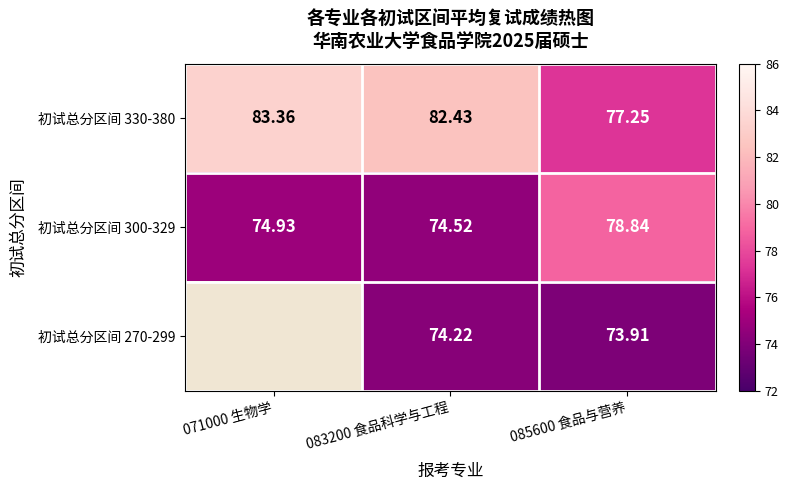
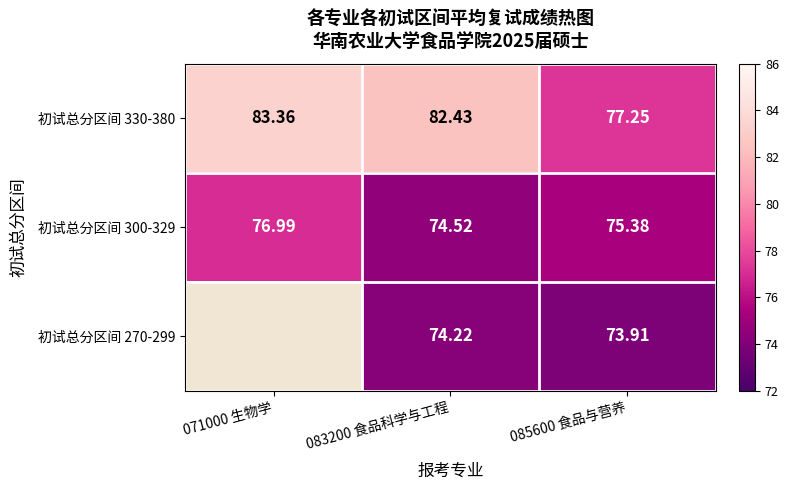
初试总分区间 300-329, 071000 生物学: 74.93 -> 76.99
初试总分区间 300-329, 085600 食品与营养: 78.84 -> 75.38
